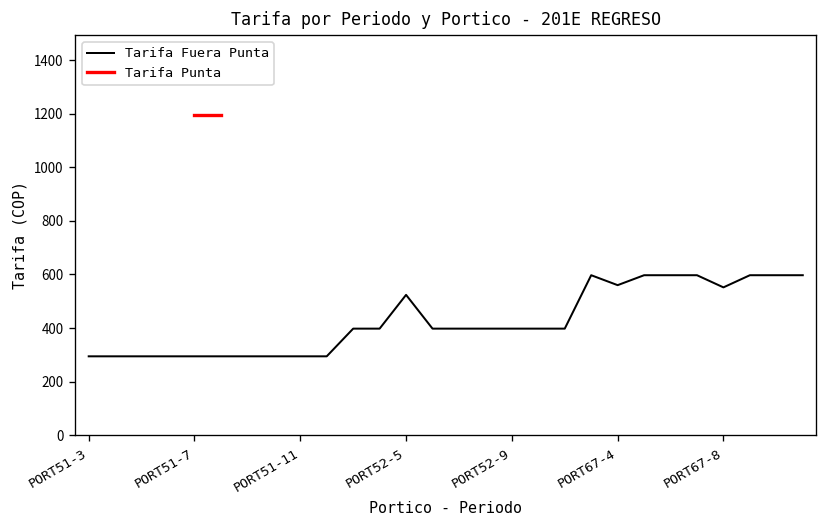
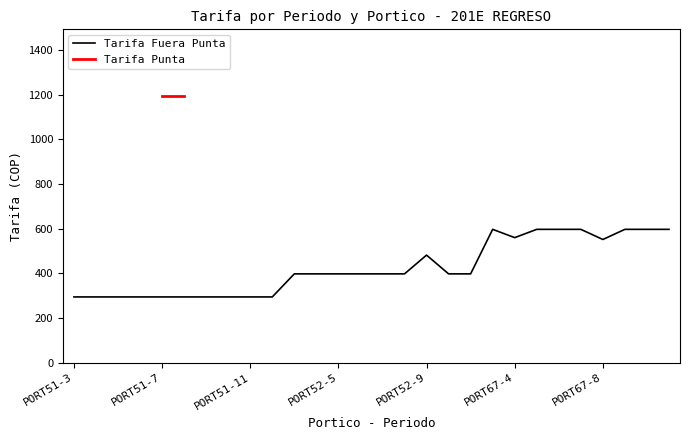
Tarifa Fuera Punta, PORT52-5: 520 -> 400
Tarifa Fuera Punta, PORT52-9: 400 -> 480
